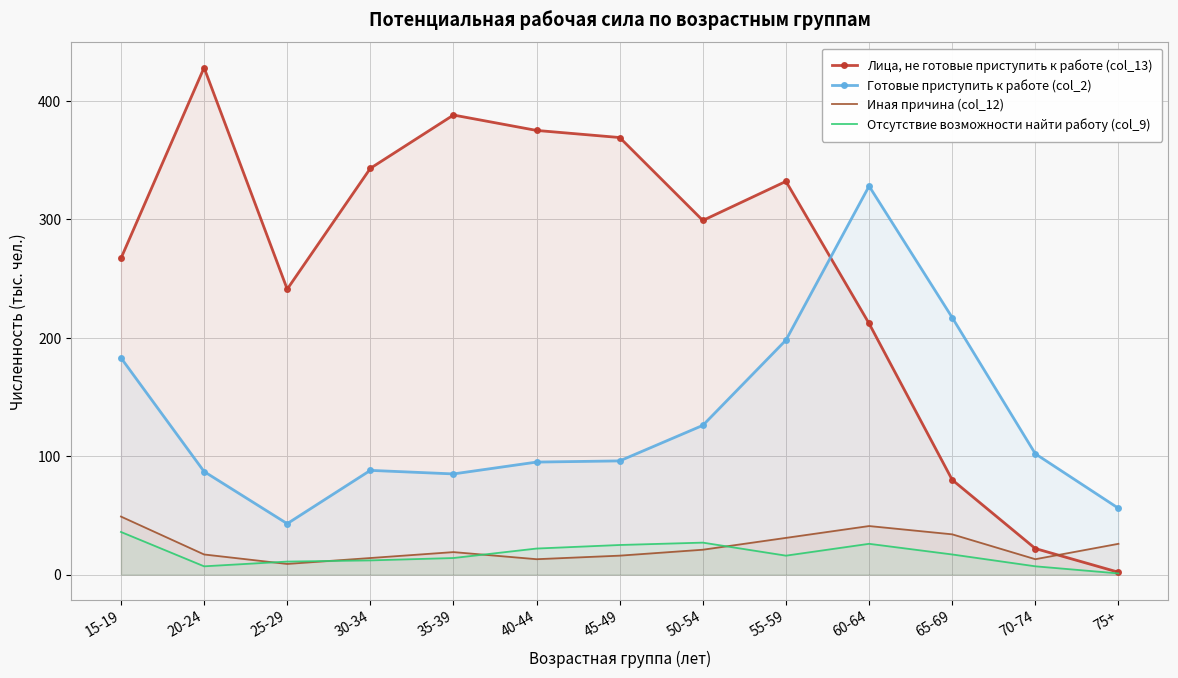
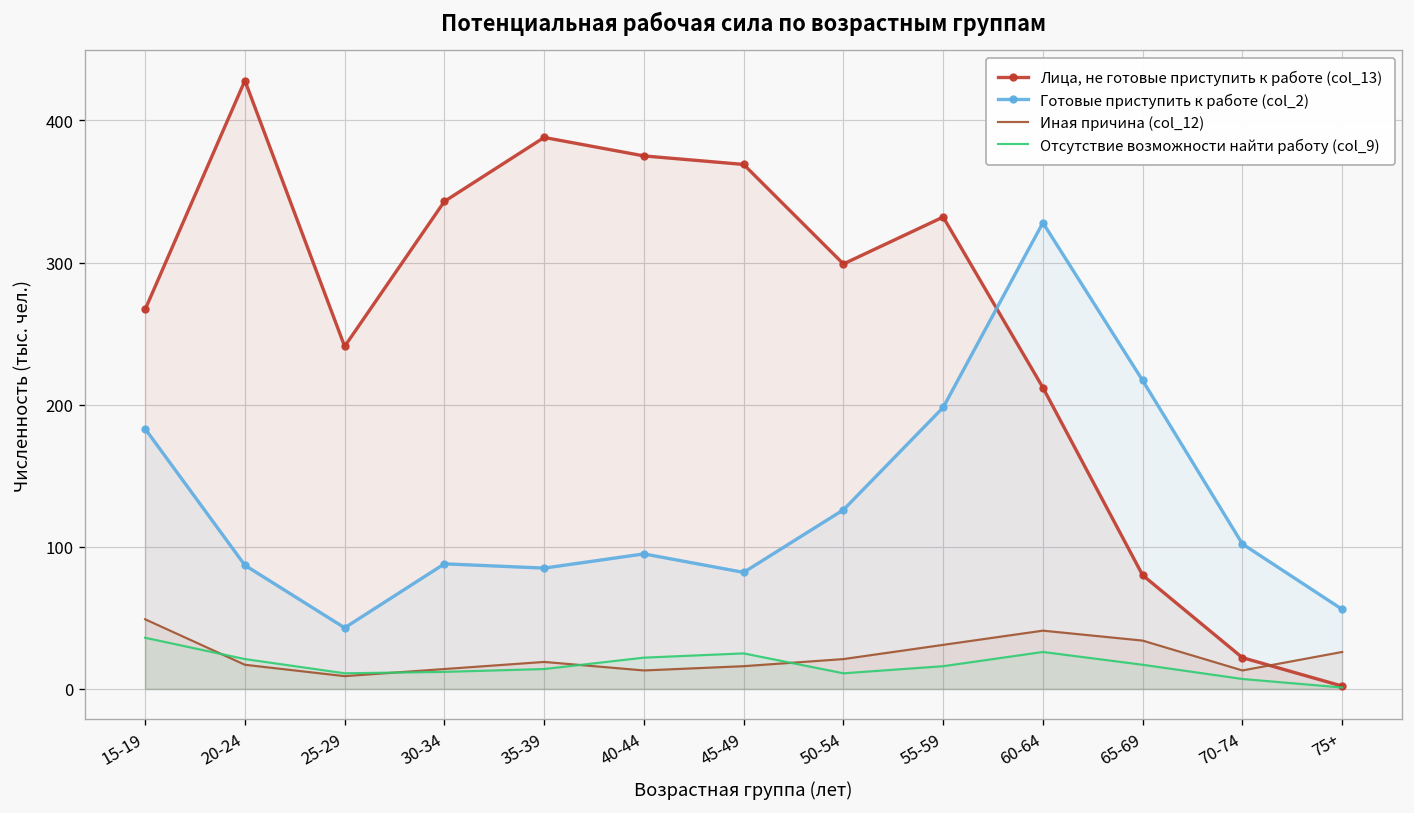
Отсутствие возможности найти работу (col_9), 20-24: 7 -> 21
Готовые приступить к работе (col_2), 45-49: 96 -> 82
Отсутствие возможности найти работу (col_9), 50-54: 27 -> 11
